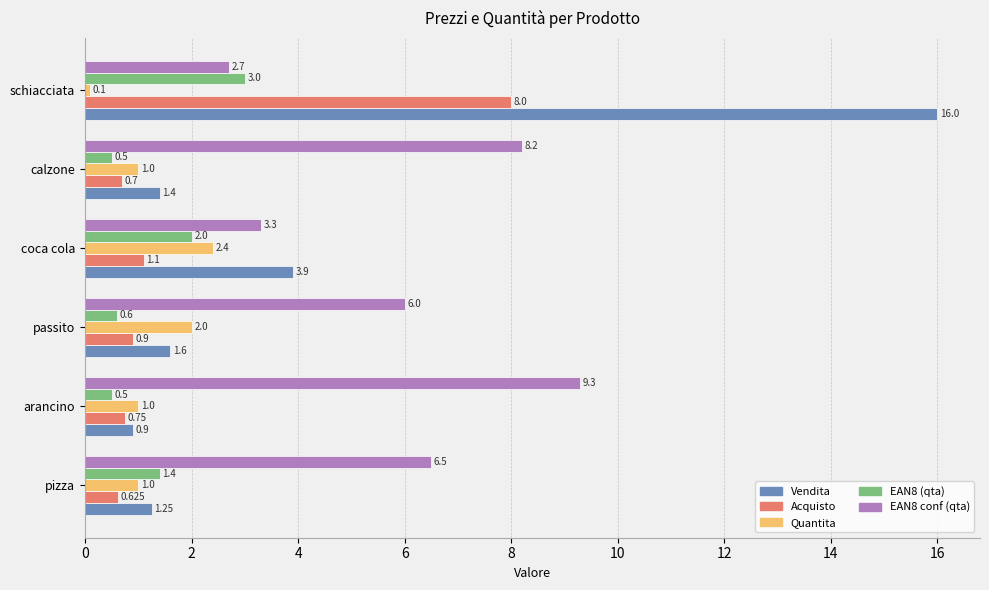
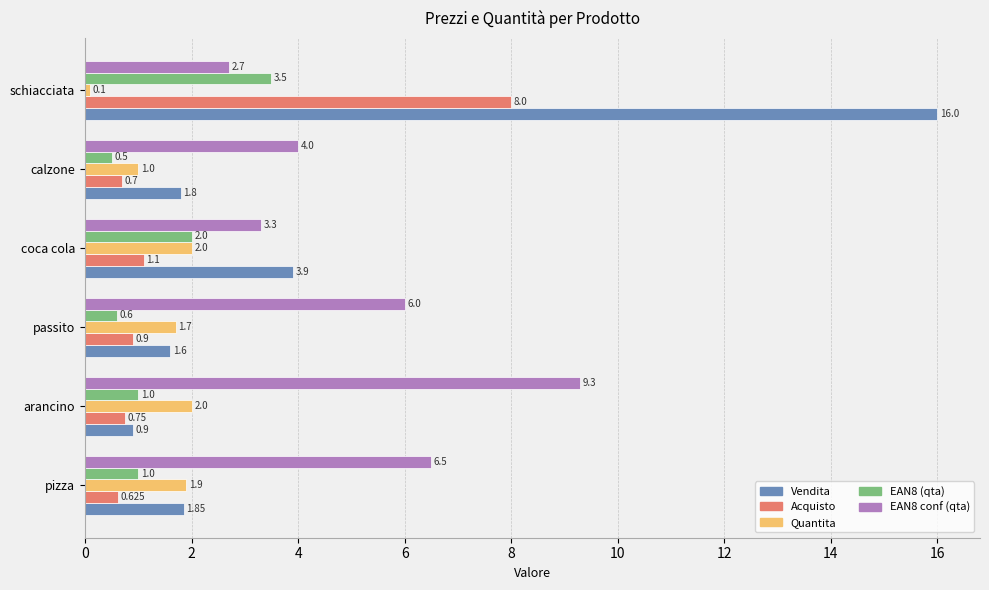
EAN8 (qta), schiacciata: 3.0 -> 3.5
EAN8 conf (qta), calzone: 8.2 -> 4.0
Vendita, calzone: 1.4 -> 1.8
Quantita, coca cola: 2.4 -> 2.0
Quantita, passito: 2.0 -> 1.7
EAN8 (qta), arancino: 0.5 -> 1.0
Quantita, arancino: 1.0 -> 2.0
EAN8 (qta), pizza: 1.4 -> 1.0
Quantita, pizza: 1.0 -> 1.9
Vendita, pizza: 1.25 -> 1.85
